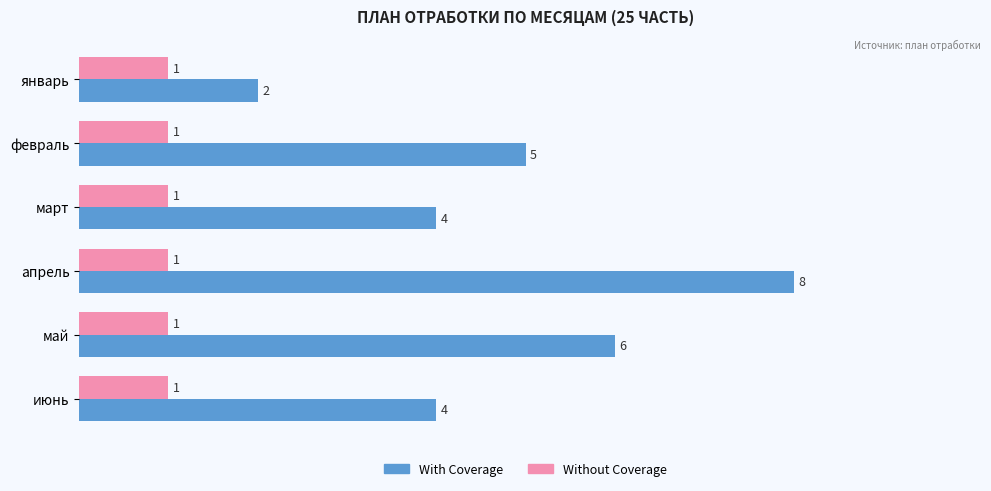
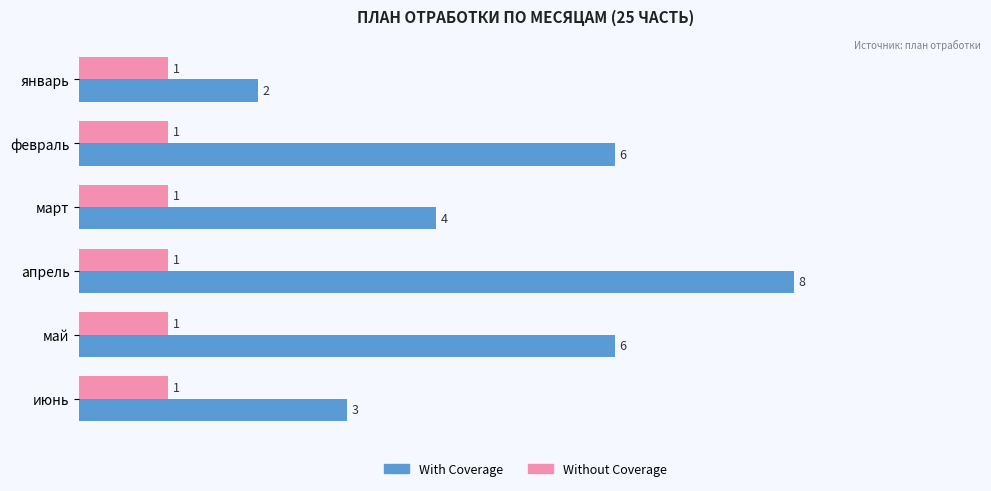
With Coverage, февраль: 5 -> 6
With Coverage, июнь: 4 -> 3
